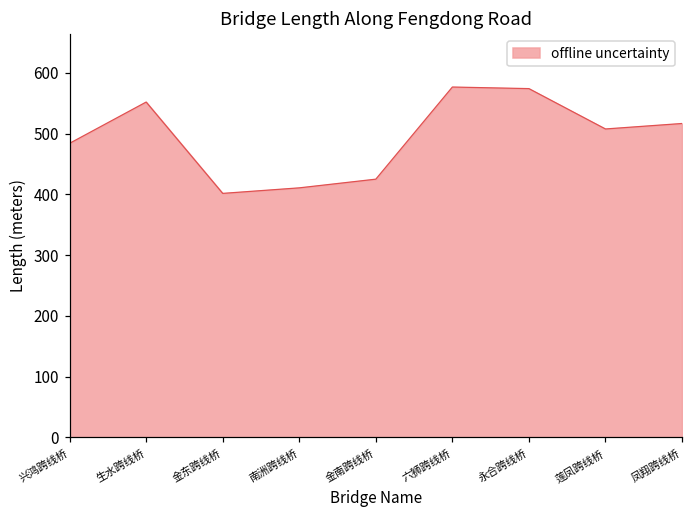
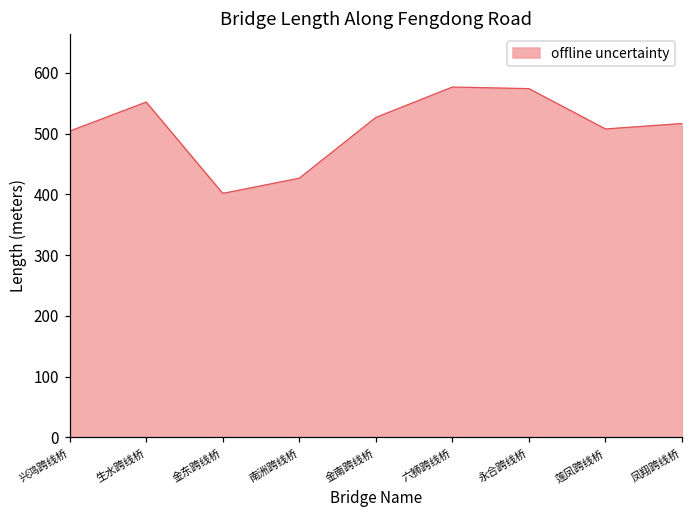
兴鸿跨线桥: 480 -> 500
南洲跨线桥: 410 -> 430
金南跨线桥: 430 -> 530
